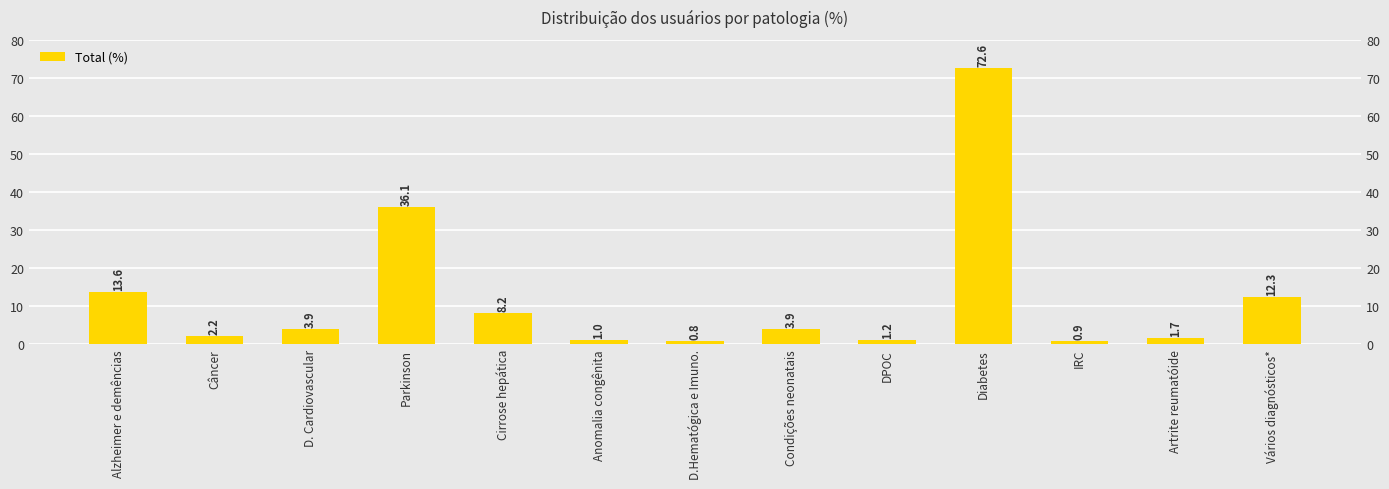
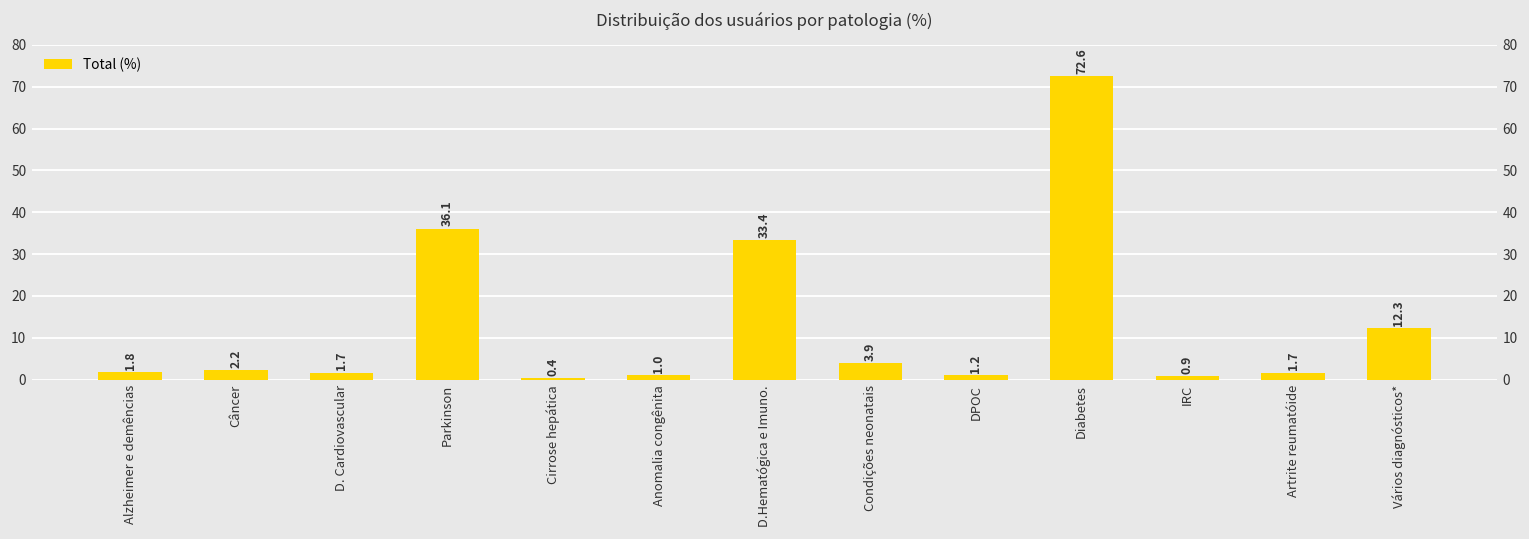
Alzheimer e demências: 13.6 -> 1.8
D. Cardiovascular: 3.9 -> 1.7
Cirrose hepática: 8.2 -> 0.4
D.Hematógica e Imuno.: 0.8 -> 33.4
